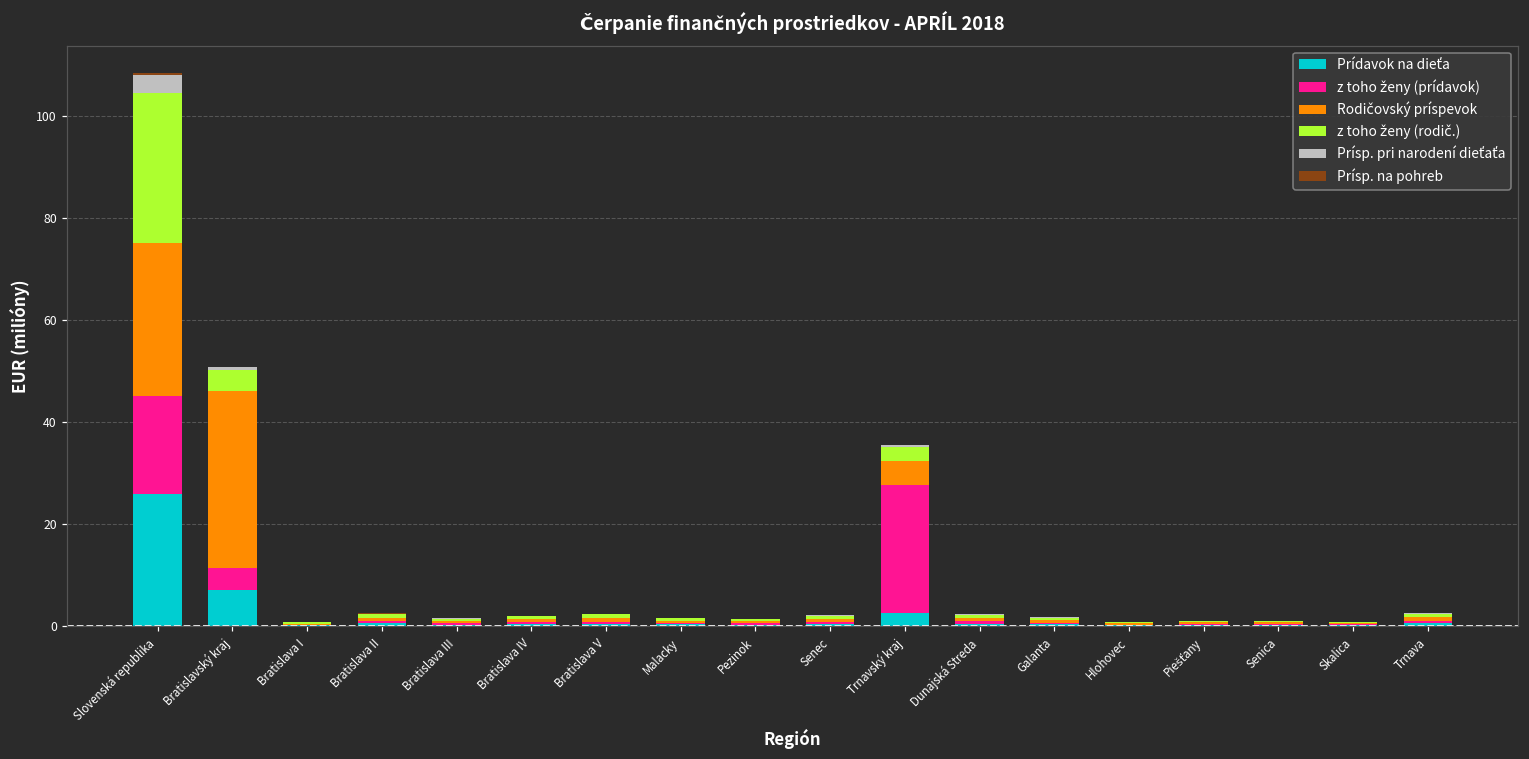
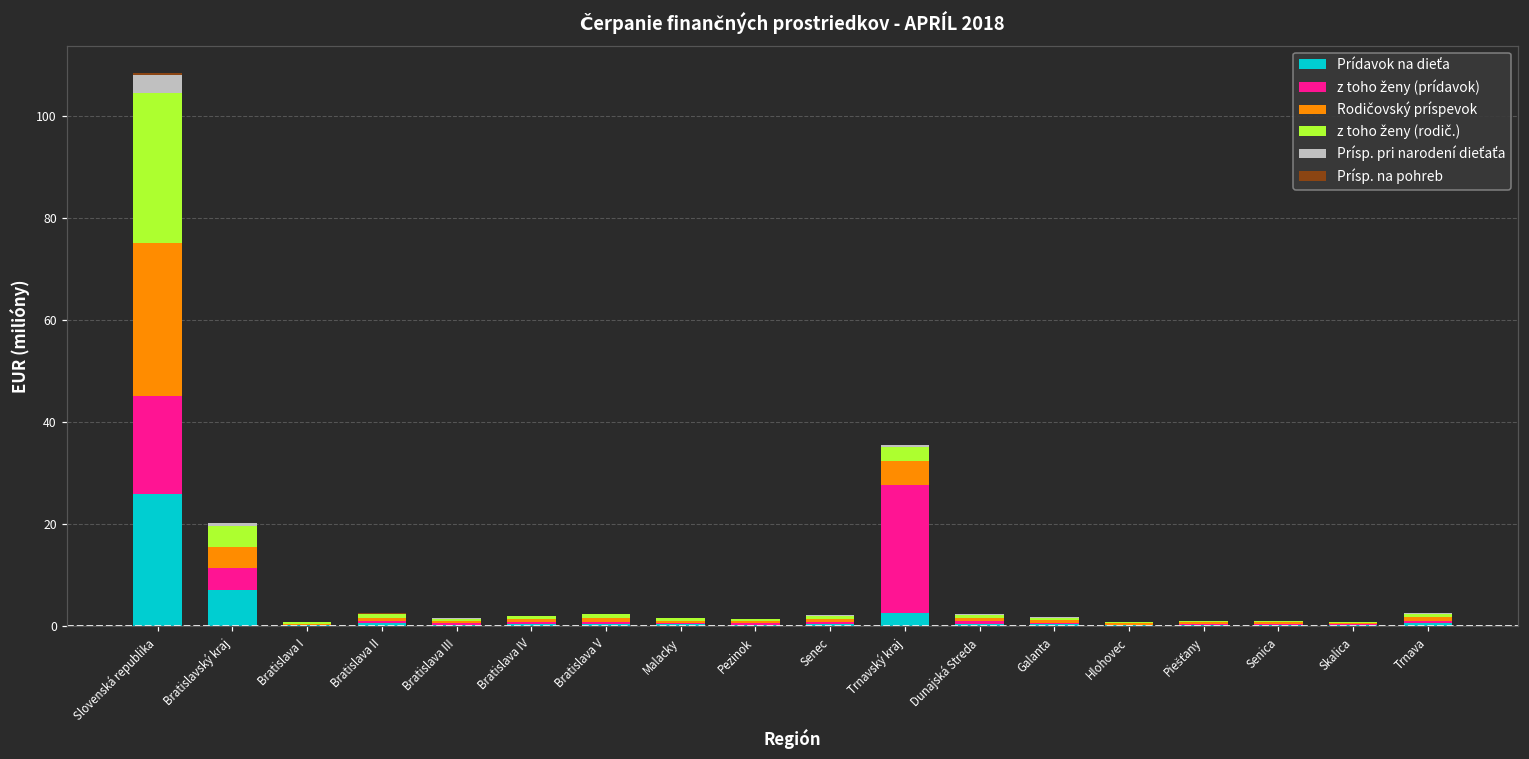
Rodičovský príspevok, Bratislavský kraj: 35 -> 4
